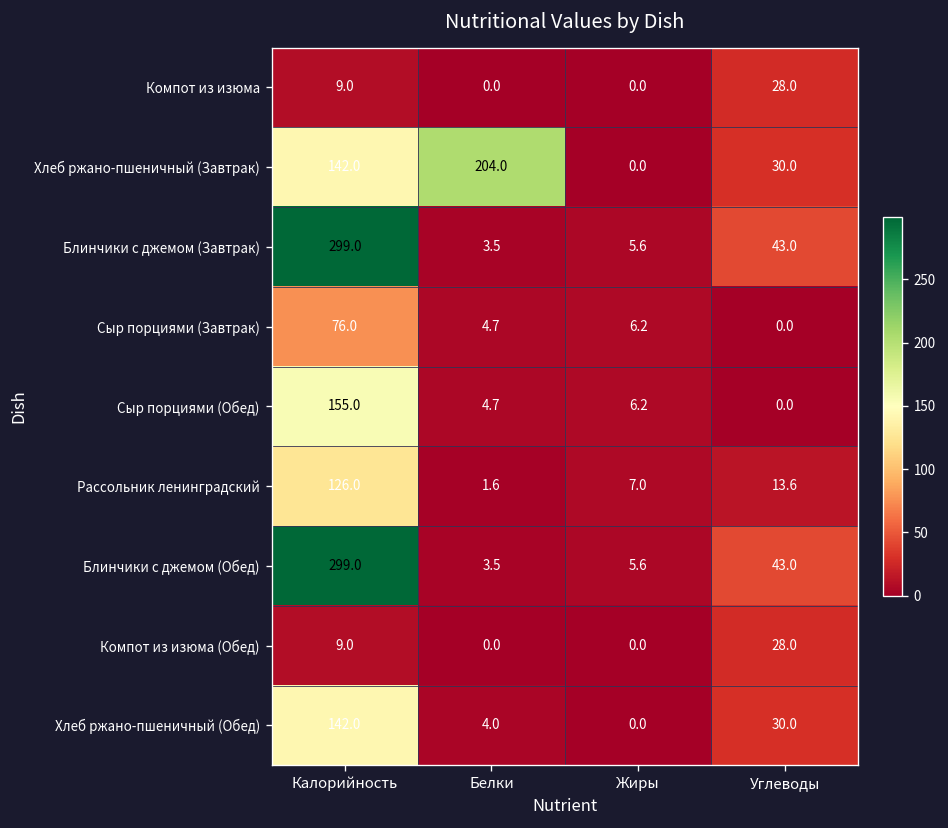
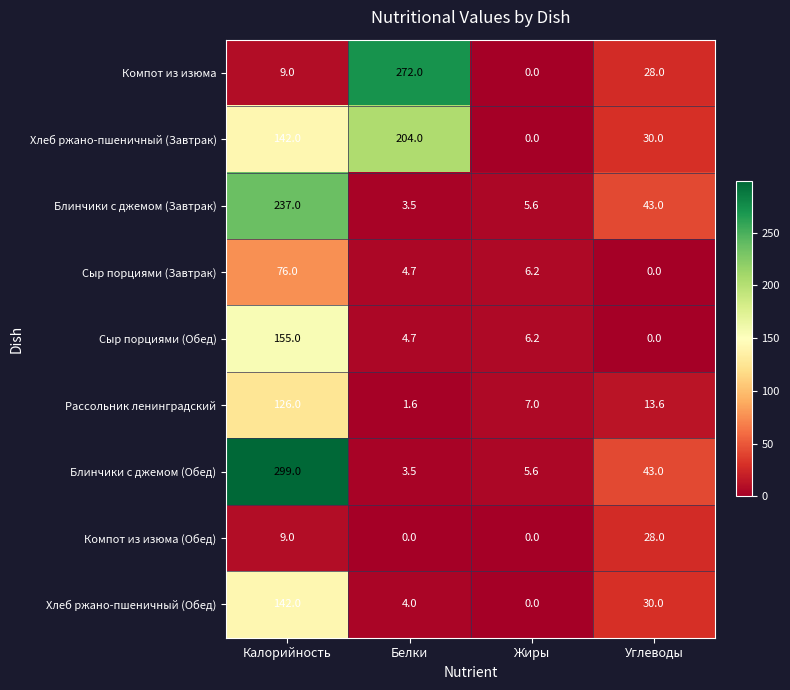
Компот из изюма, Белки: 0.0 -> 272.0
Блинчики с джемом (Завтрак), Калорийность: 299.0 -> 237.0
